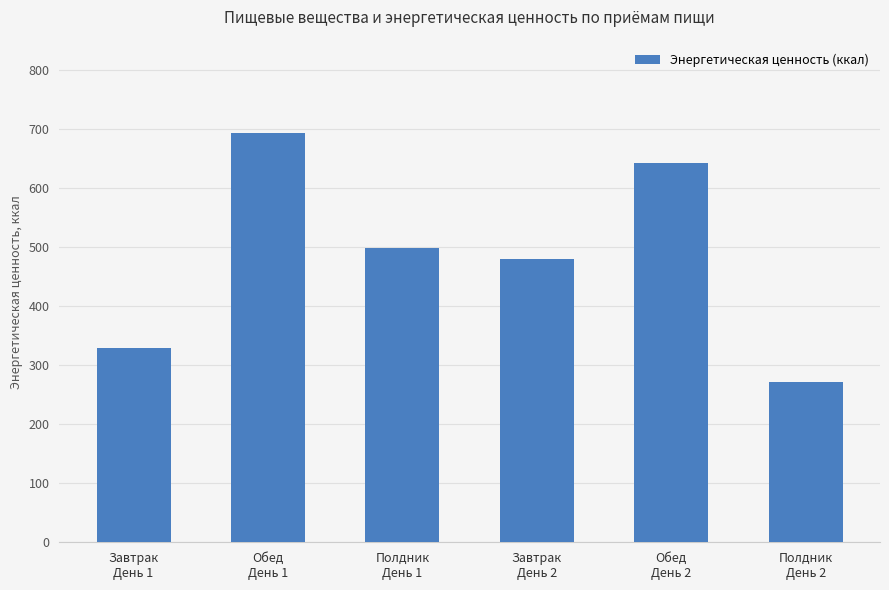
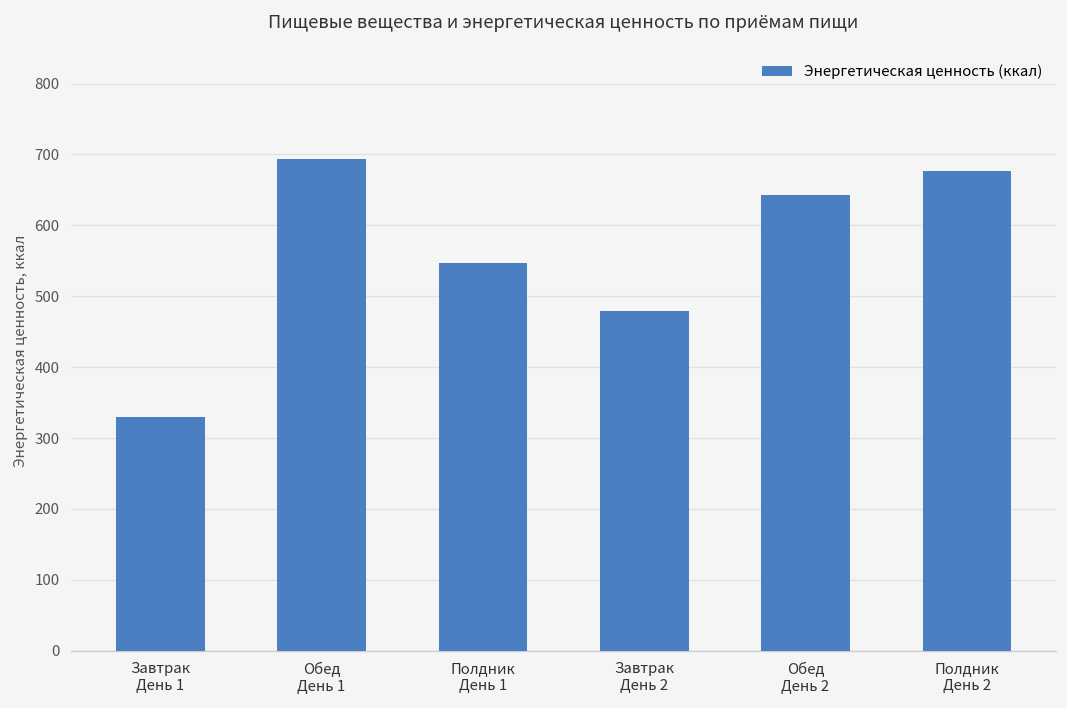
Полдник День 1: 500 -> 550
Полдник День 2: 270 -> 680
